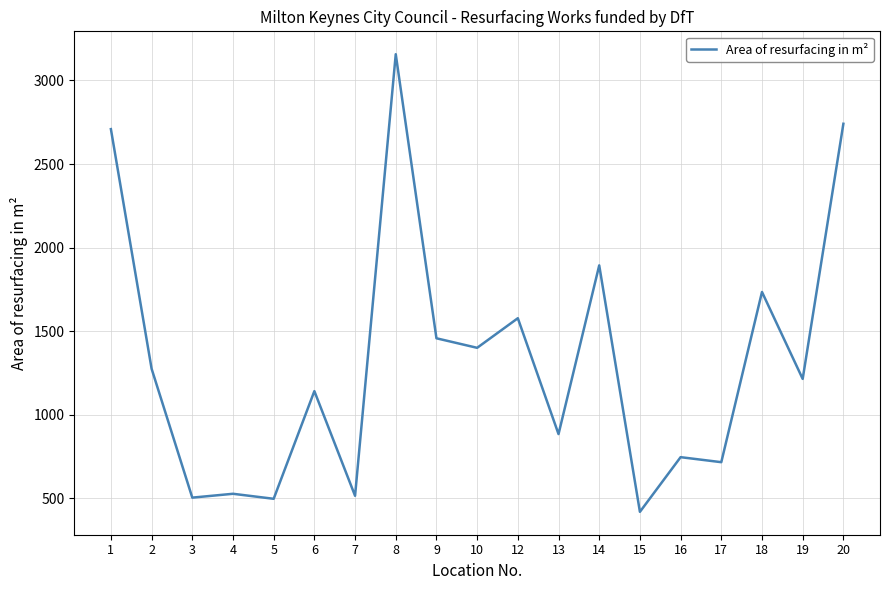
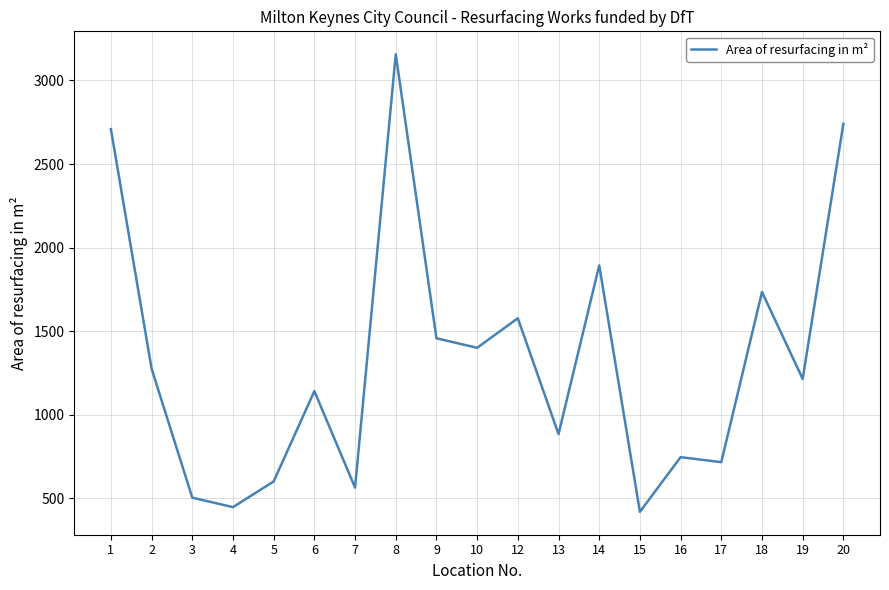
4: 530 -> 450
5: 500 -> 600
7: 520 -> 570
